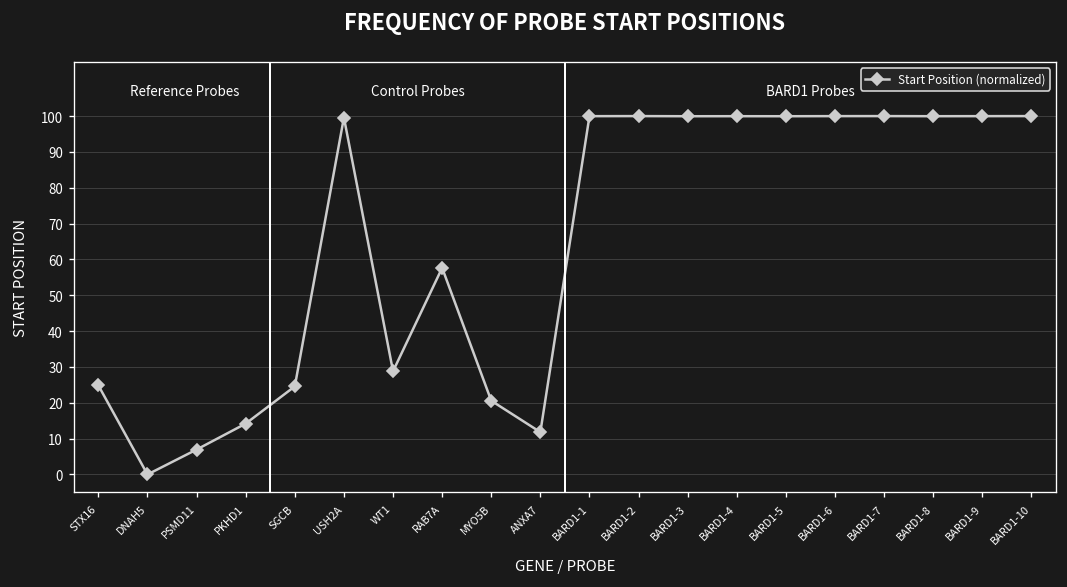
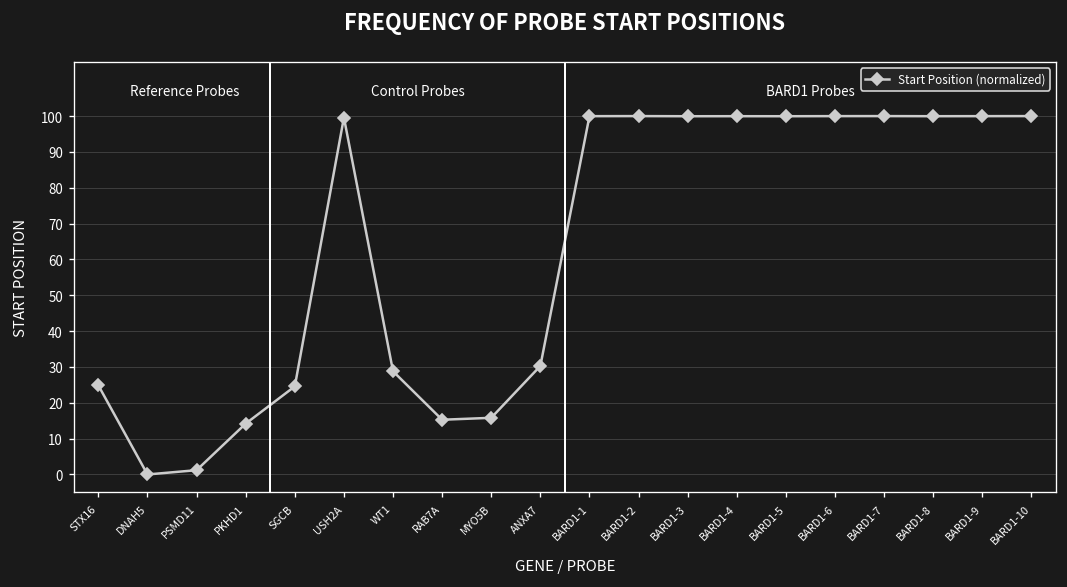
PSMD11: 7 -> 1
RAB7A: 58 -> 15
MYO5B: 21 -> 16
ANXA7: 12 -> 30
